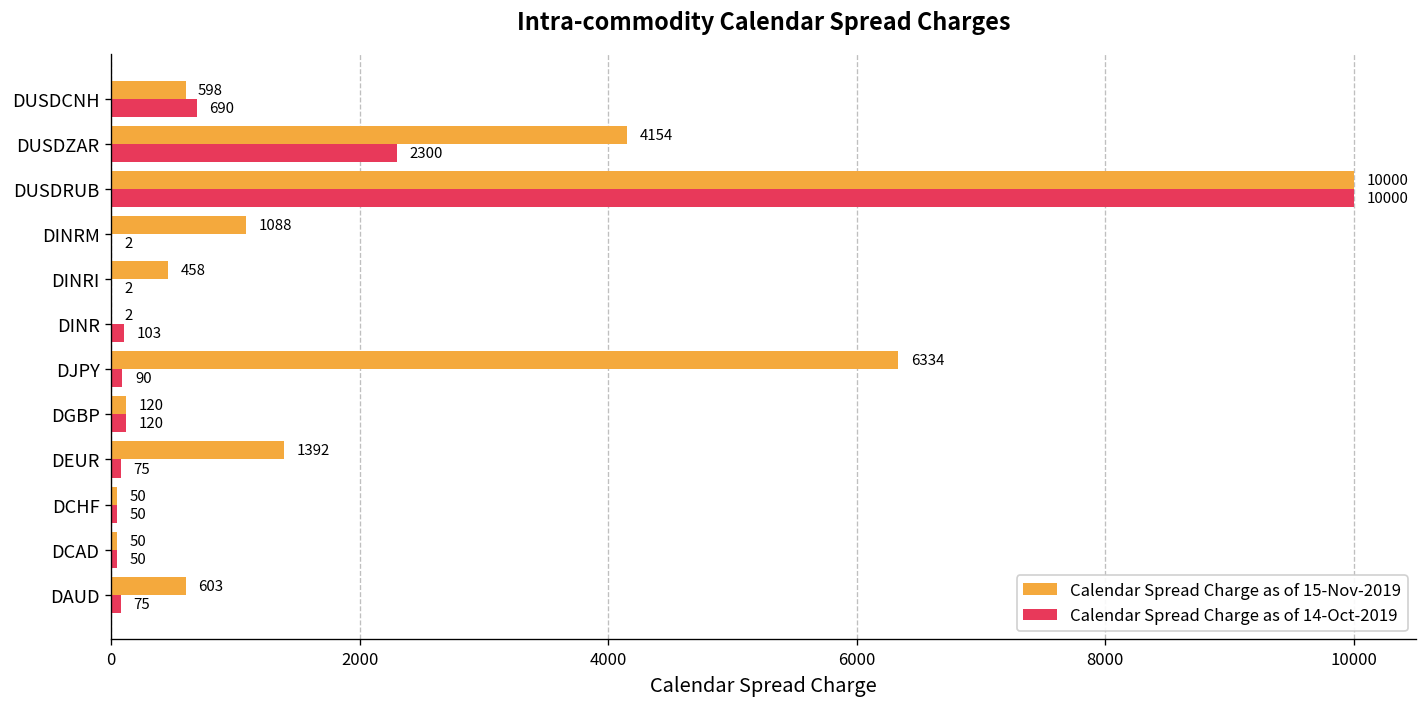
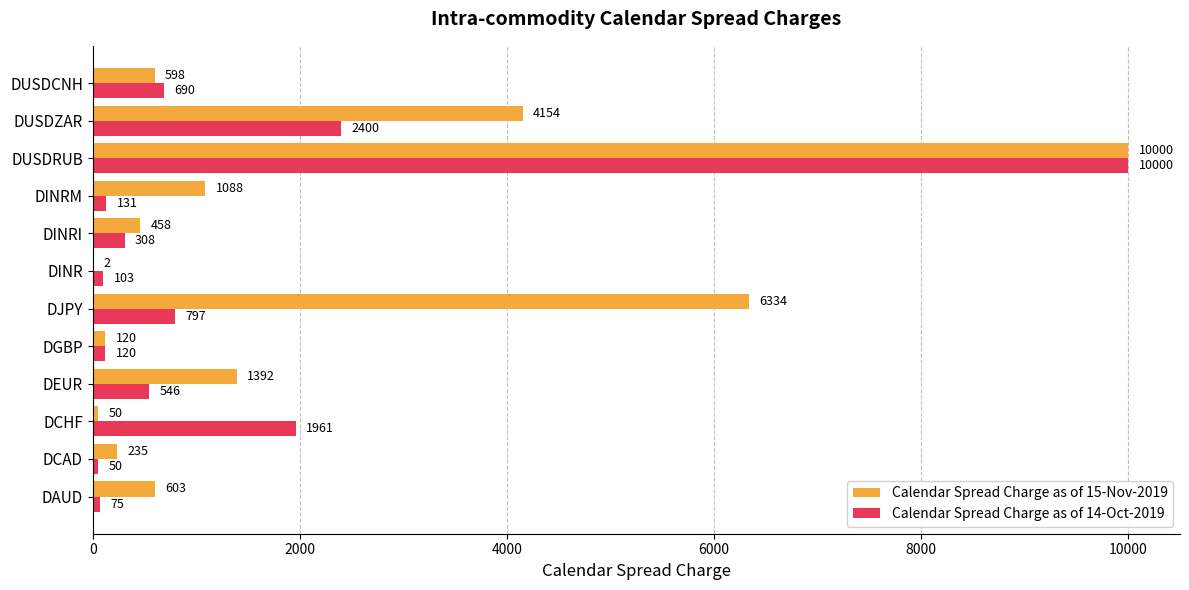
Calendar Spread Charge as of 14-Oct-2019, DUSDZAR: 2300 -> 2400
Calendar Spread Charge as of 14-Oct-2019, DINRM: 2 -> 131
Calendar Spread Charge as of 14-Oct-2019, DINRI: 2 -> 308
Calendar Spread Charge as of 14-Oct-2019, DJPY: 90 -> 797
Calendar Spread Charge as of 14-Oct-2019, DEUR: 75 -> 546
Calendar Spread Charge as of 14-Oct-2019, DCHF: 50 -> 1961
Calendar Spread Charge as of 15-Nov-2019, DCAD: 50 -> 235
